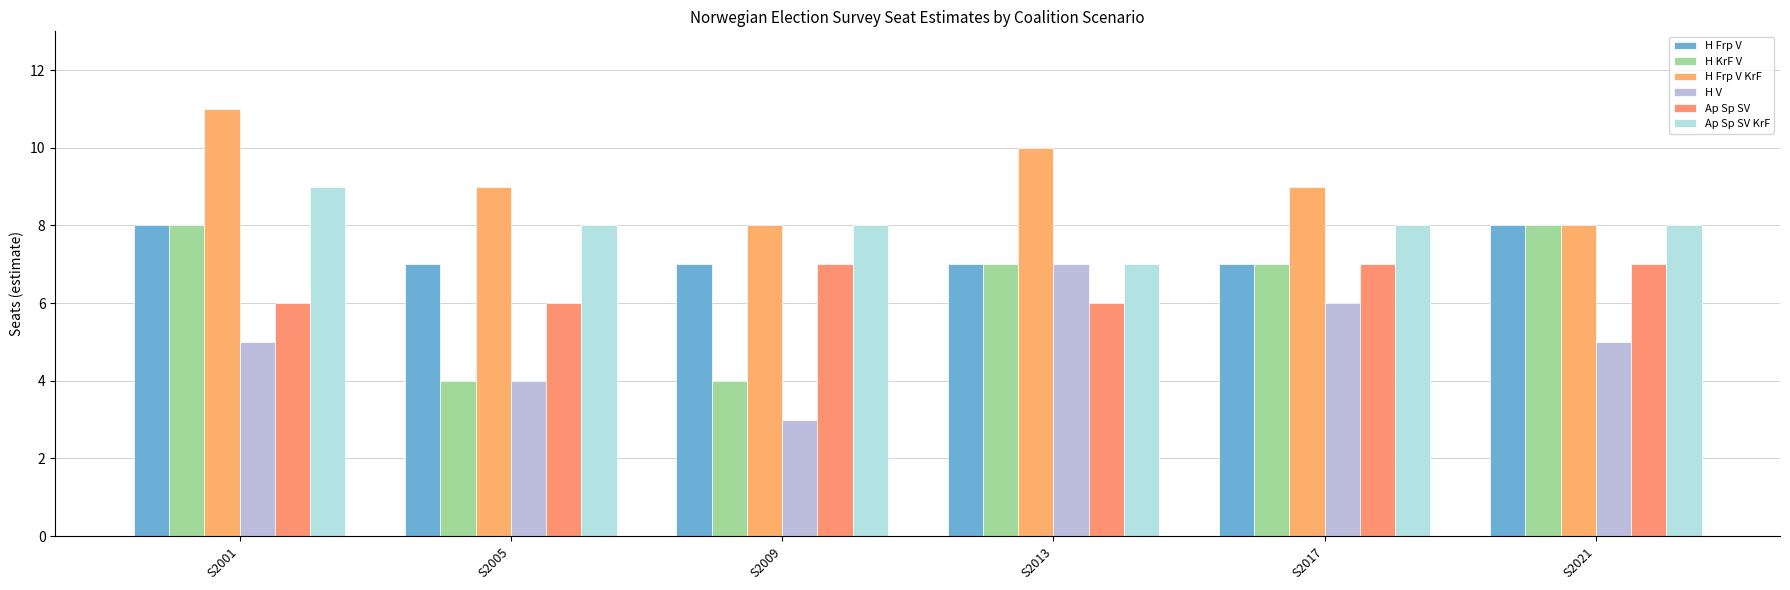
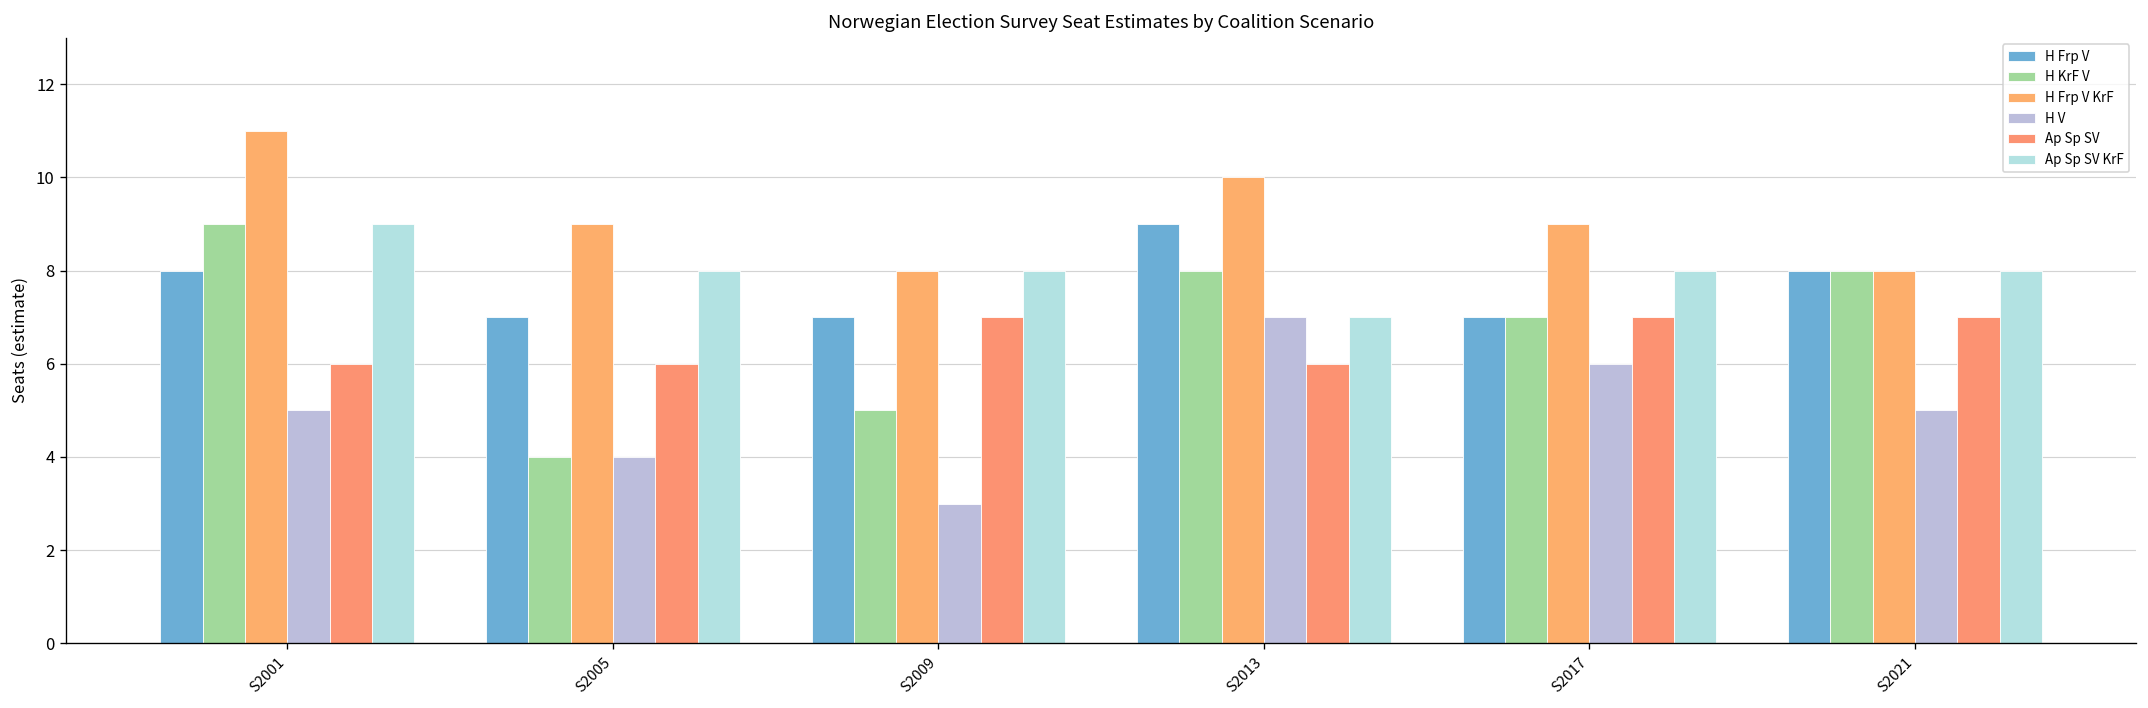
H KrF V, S2001: 8 -> 9
H KrF V, S2009: 4 -> 5
H Frp V, S2013: 7 -> 9
H KrF V, S2013: 7 -> 8
